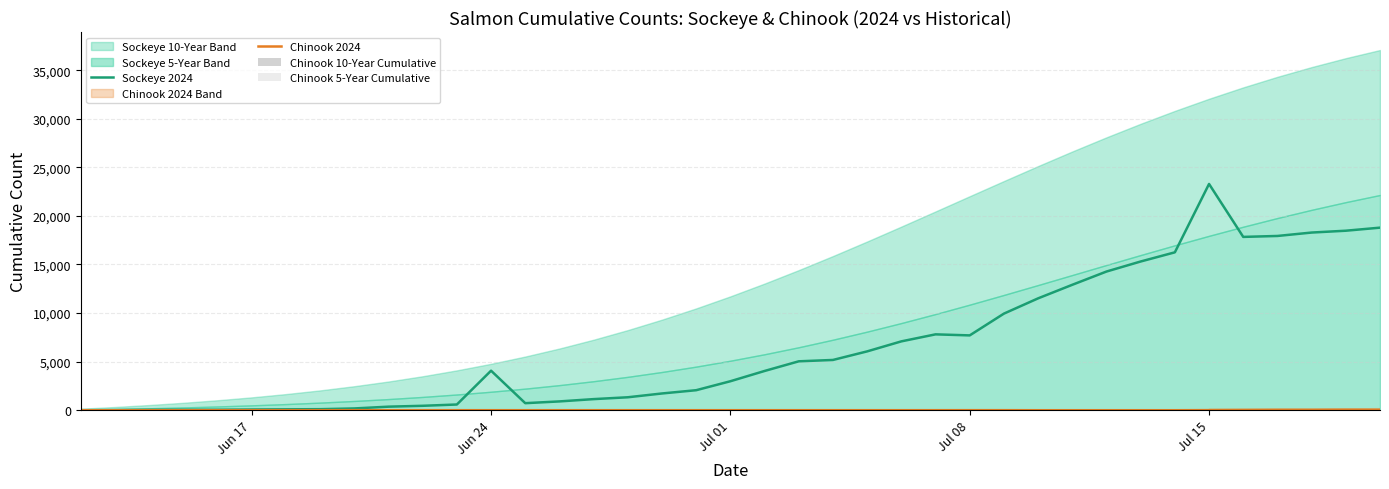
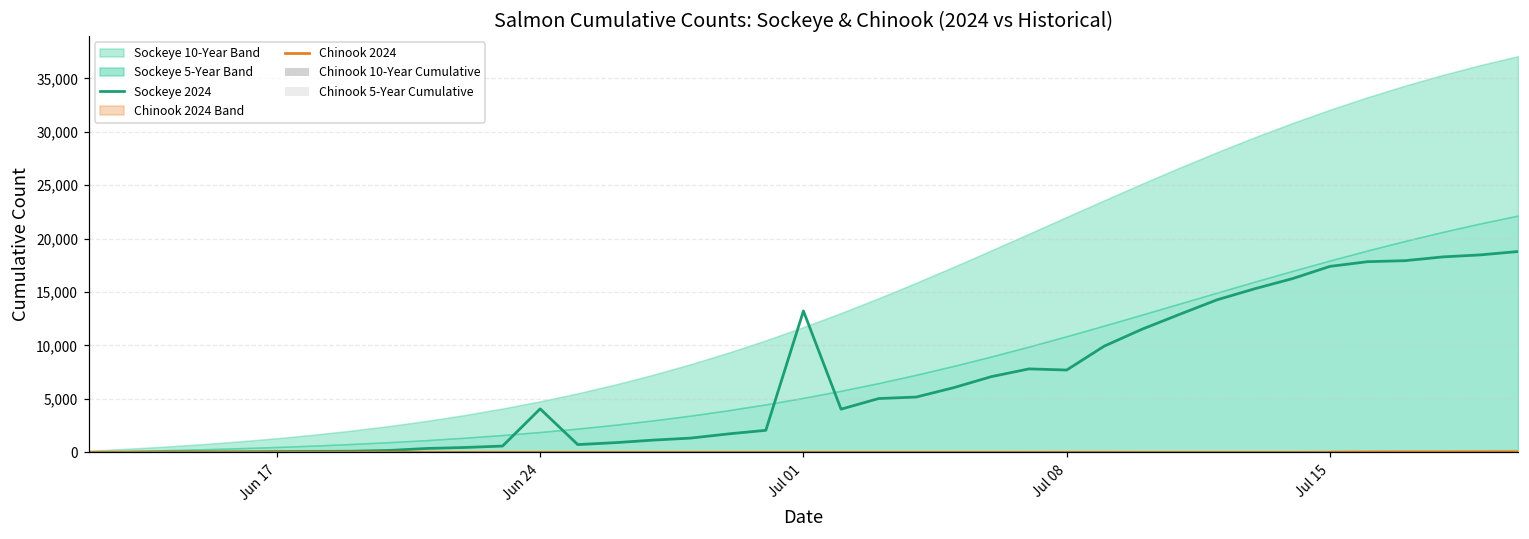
Sockeye 2024, Jul 01: 3,000 -> 13,000
Sockeye 2024, Jul 15: 23,000 -> 17,000
